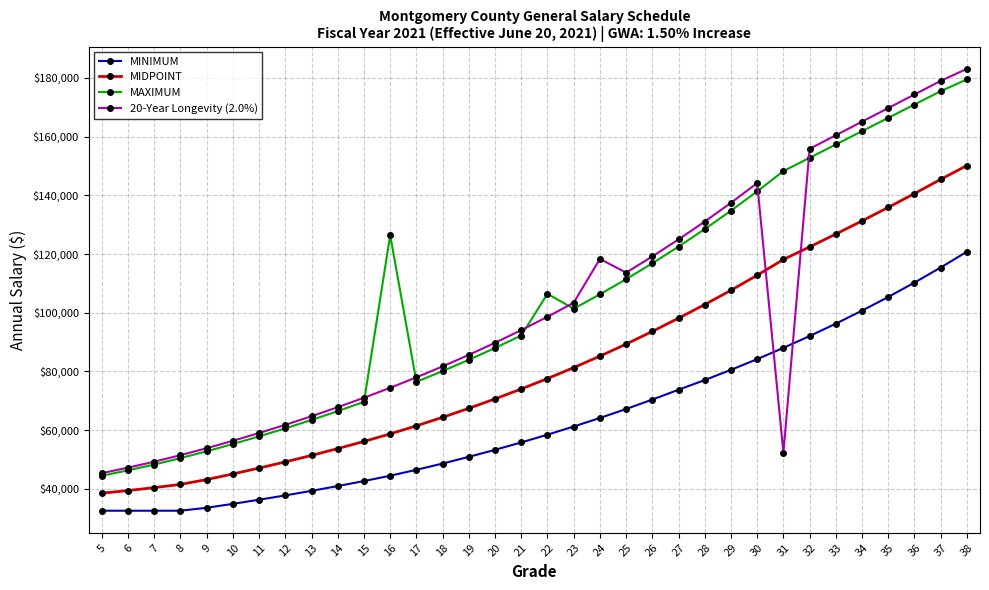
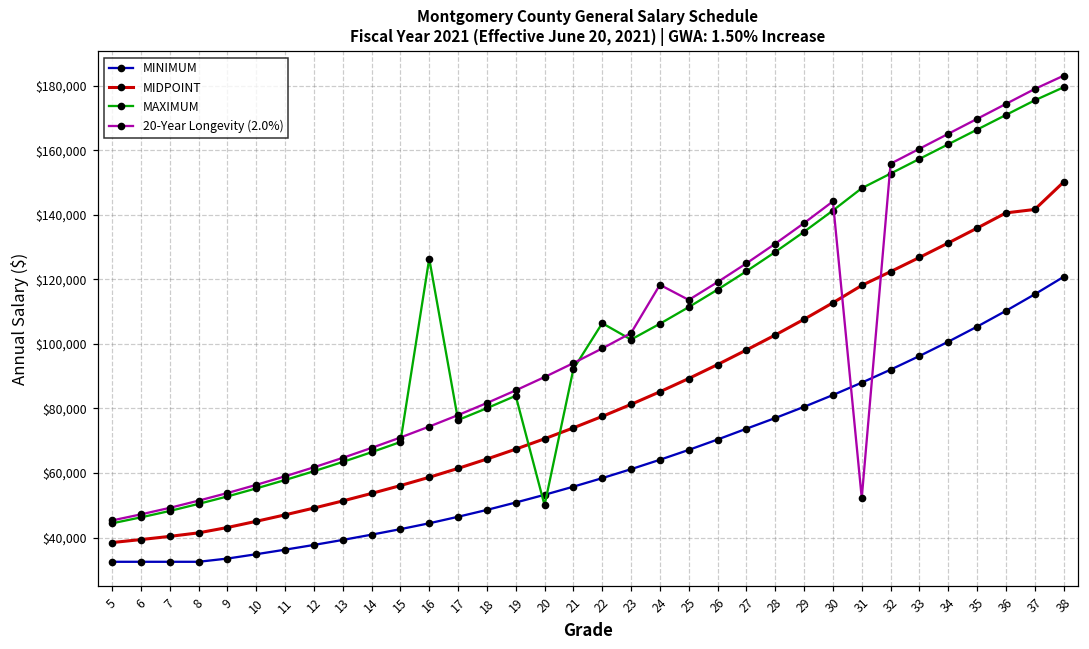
MAXIMUM, 20: $88,000 -> $50,000
MIDPOINT, 37: $145,000 -> $142,000
